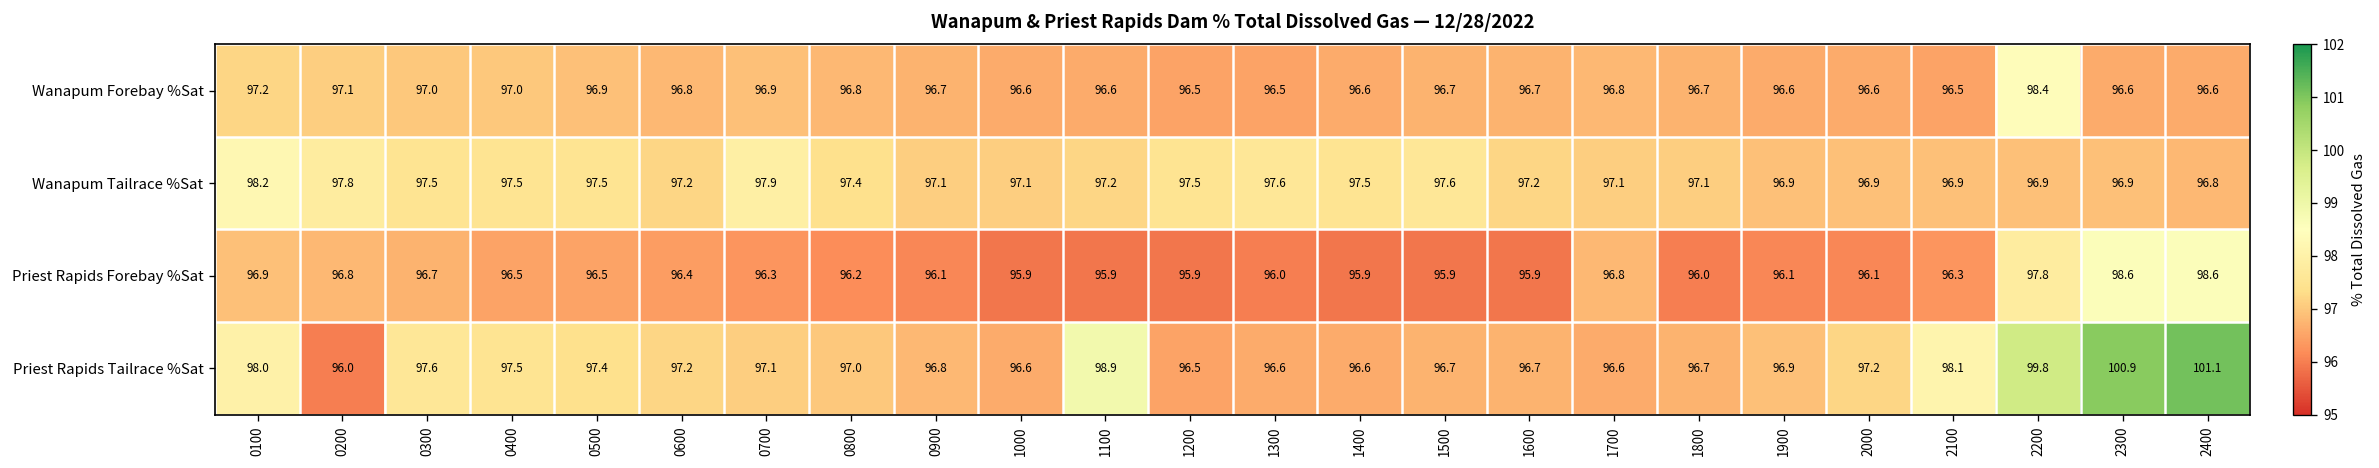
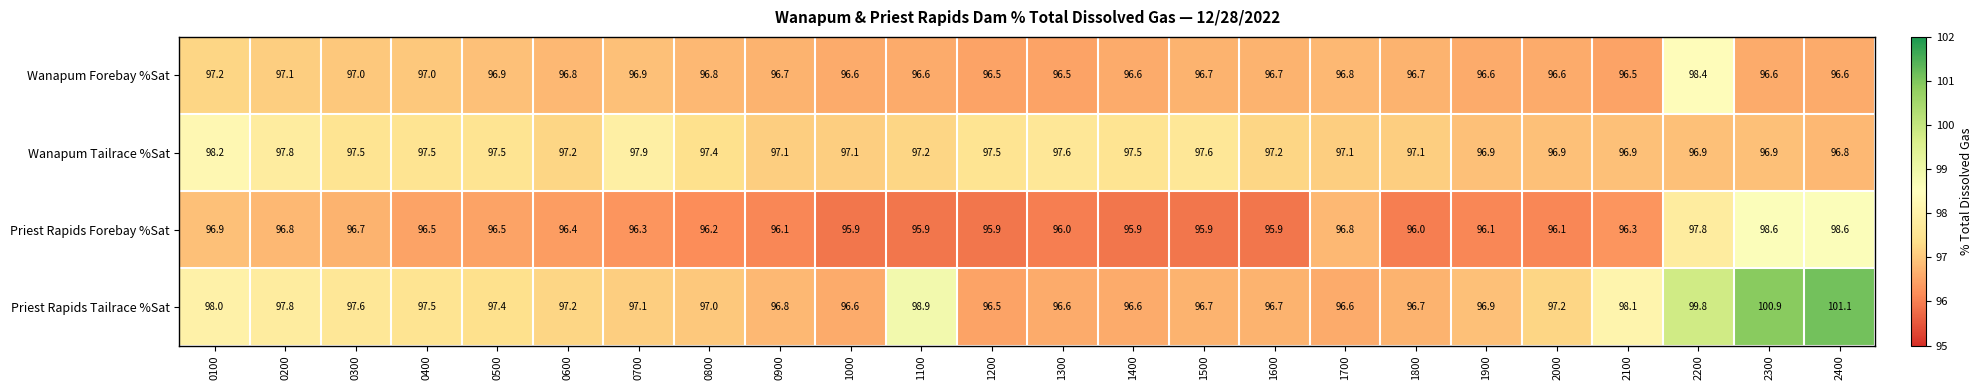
Priest Rapids Tailrace %Sat, 0200: 96.0 -> 97.8
